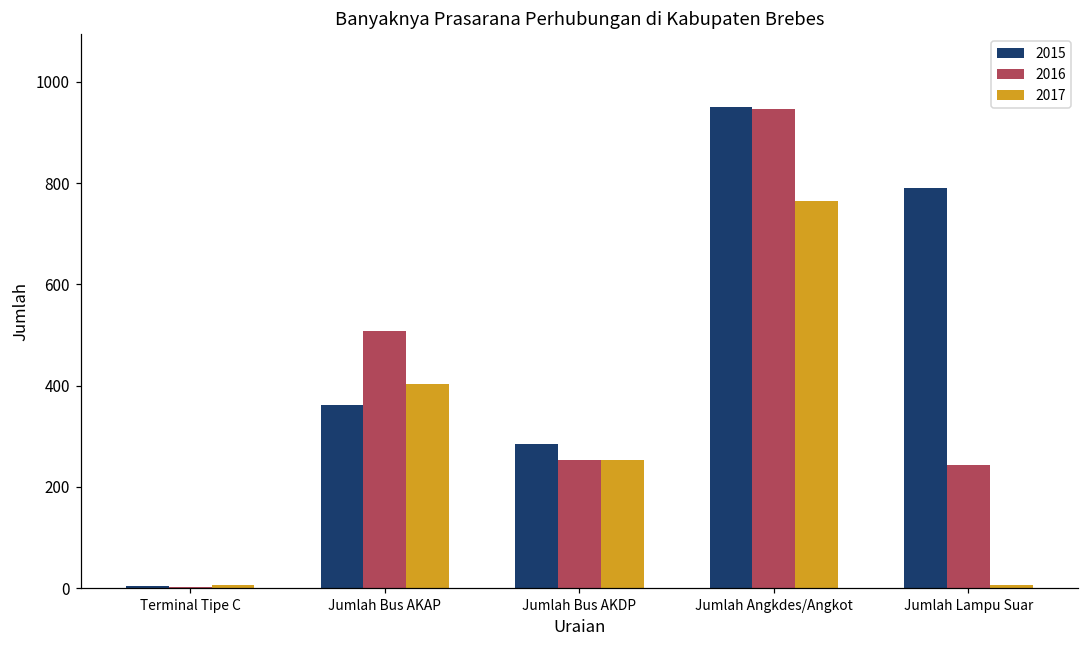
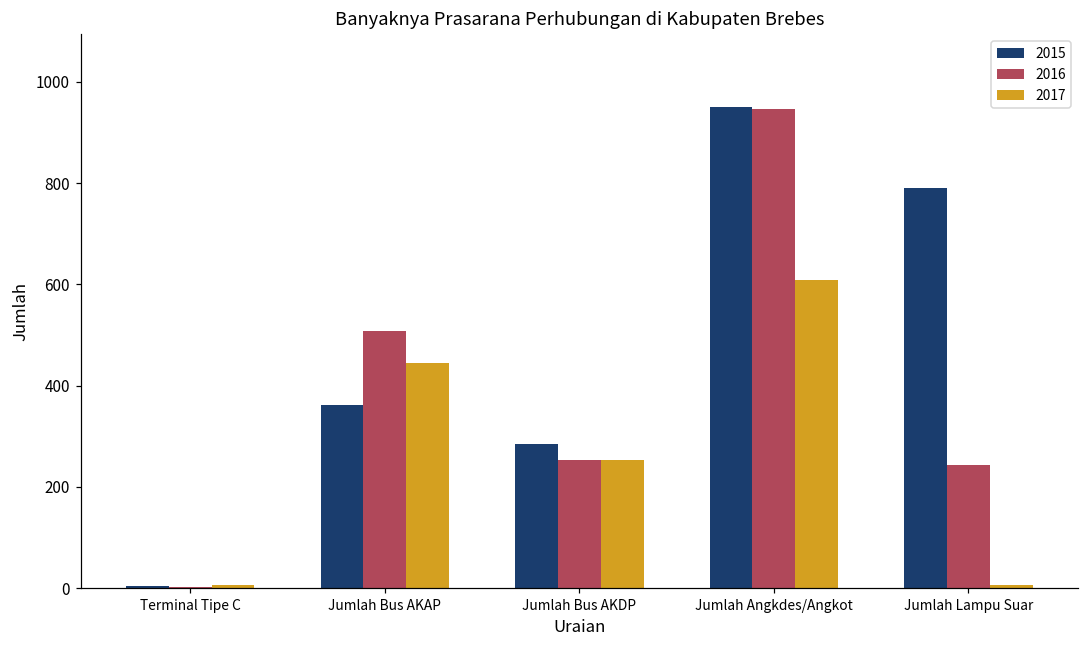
2017, Jumlah Bus AKAP: 400 -> 440
2017, Jumlah Angkdes/Angkot: 770 -> 610
